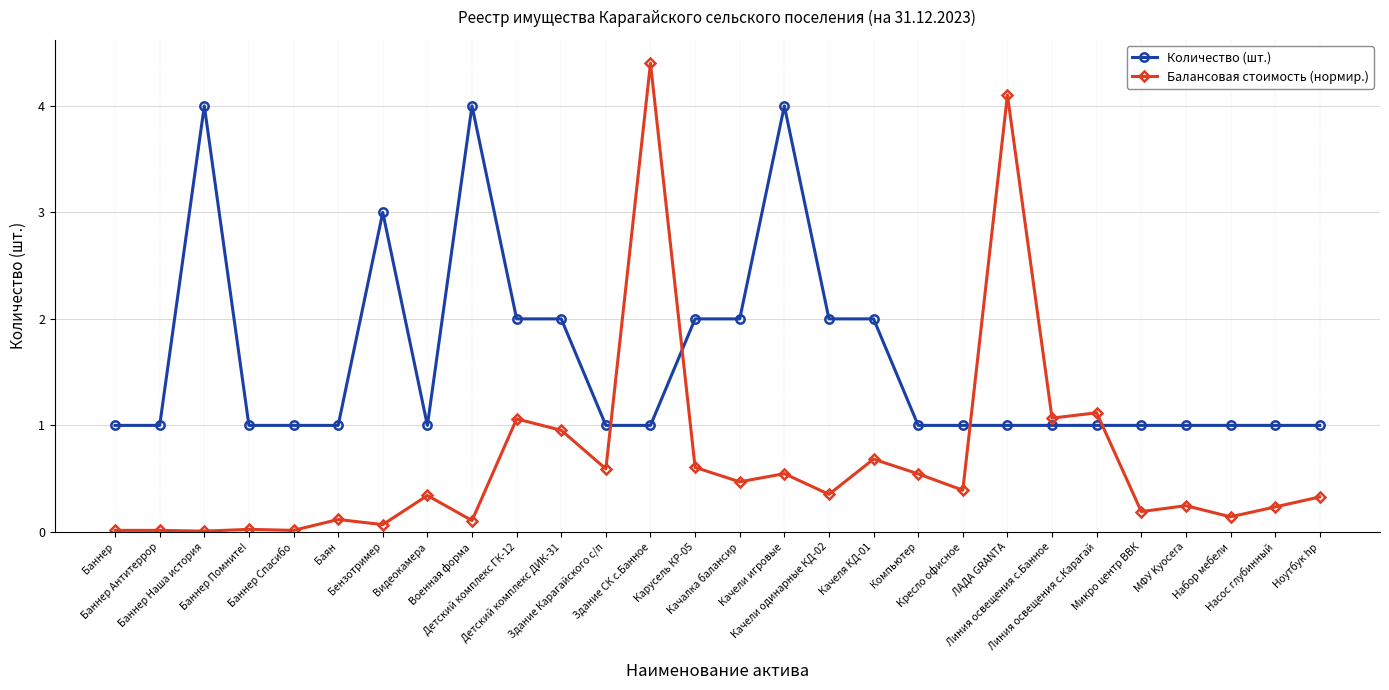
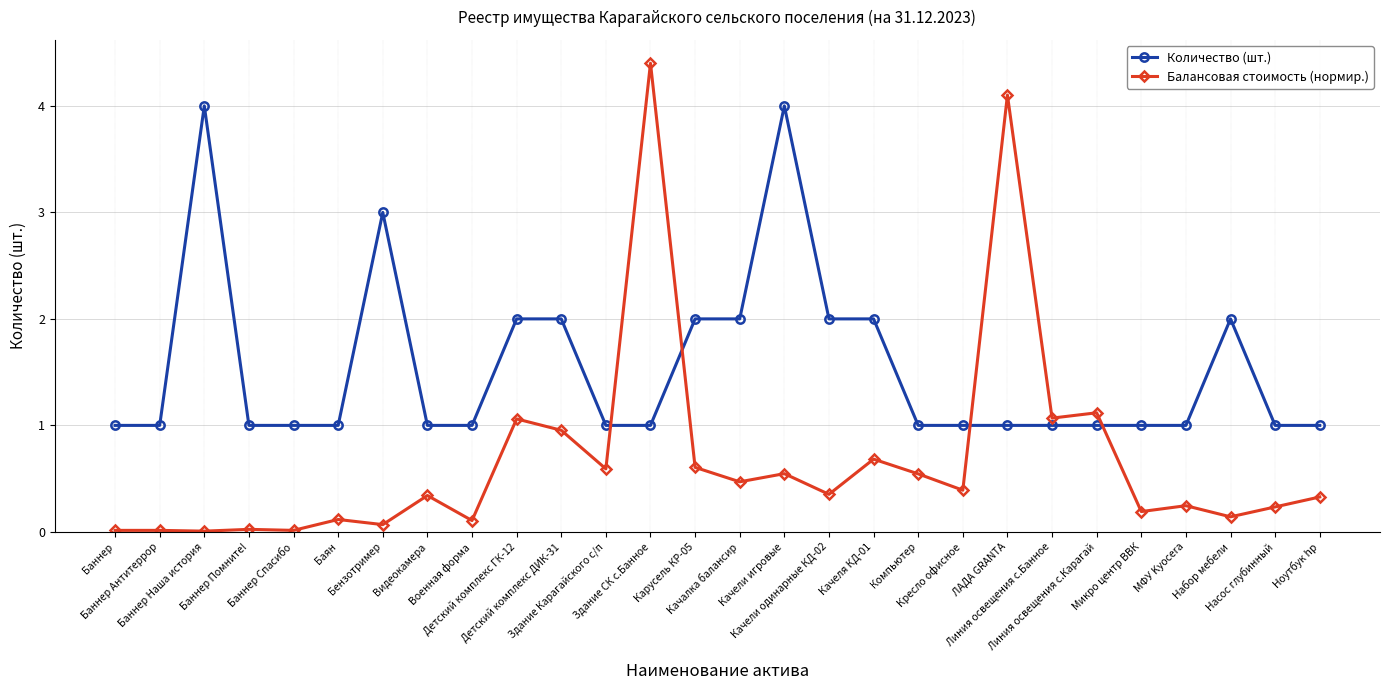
Количество (шт.), Военная форма: 4 -> 1
Количество (шт.), Набор мебели: 1 -> 2
